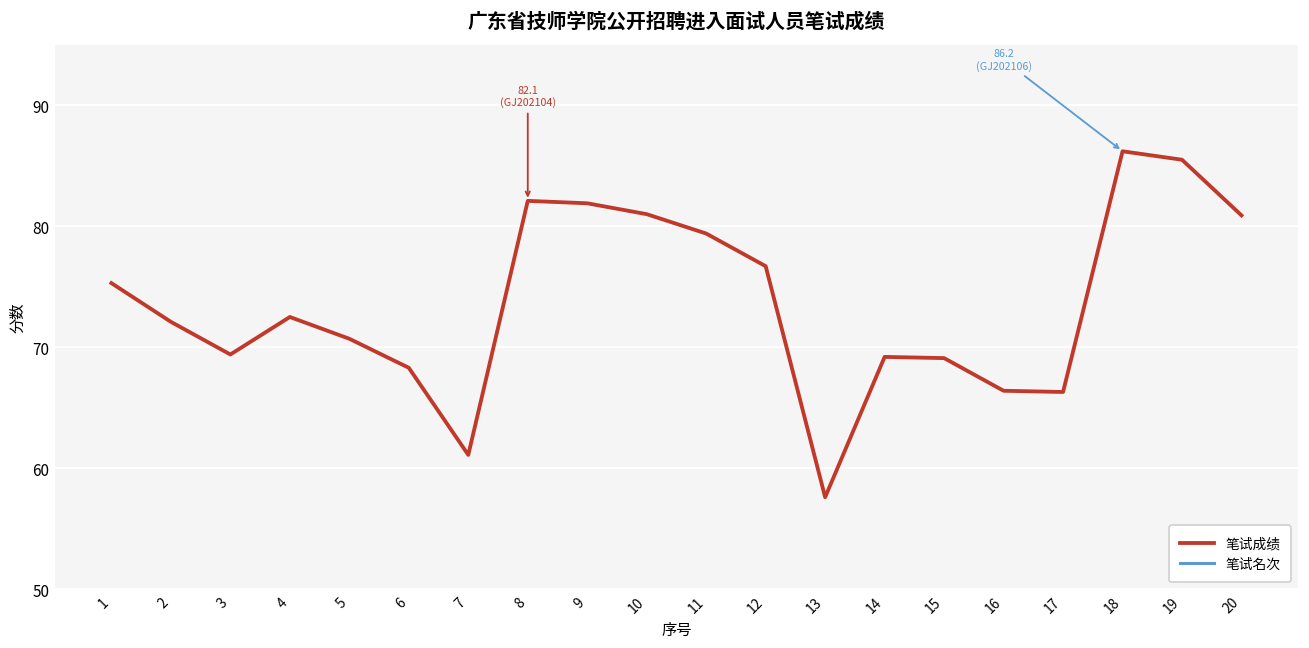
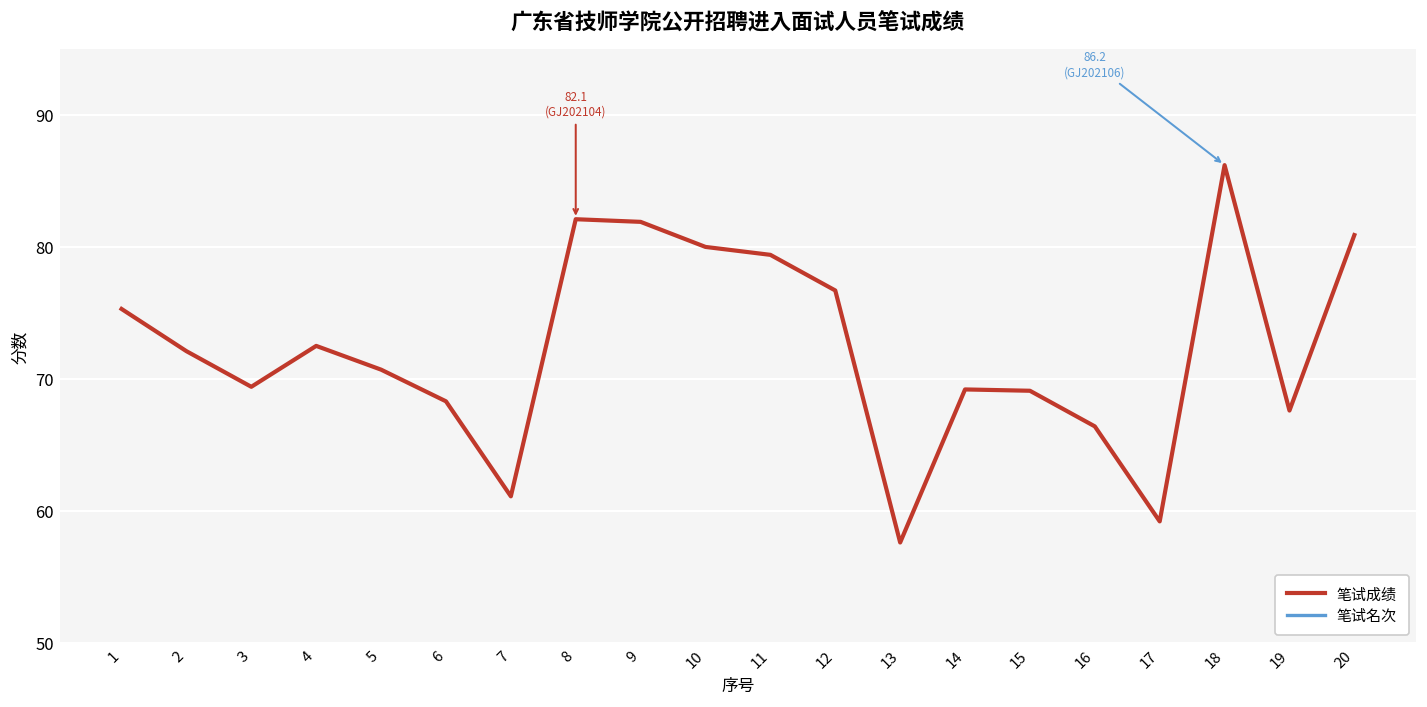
笔试成绩, 10: 81 -> 80
笔试成绩, 17: 66.3 -> 59.2
笔试成绩, 19: 85.5 -> 67.6
